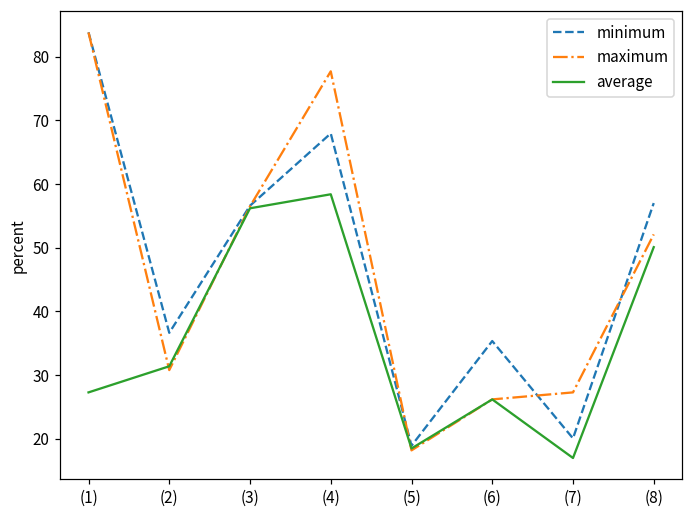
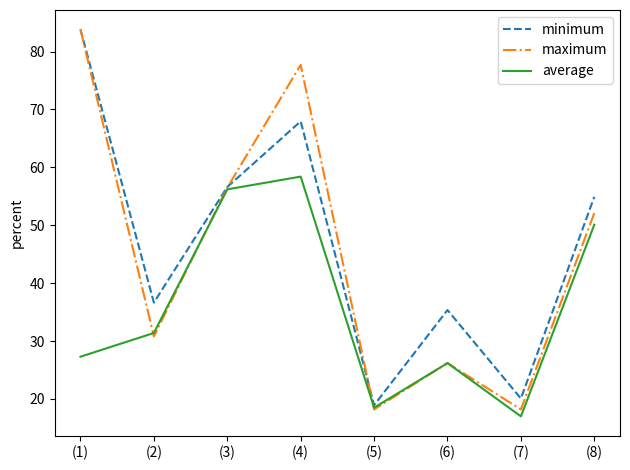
maximum, (7): 27 -> 18
minimum, (8): 57 -> 55
